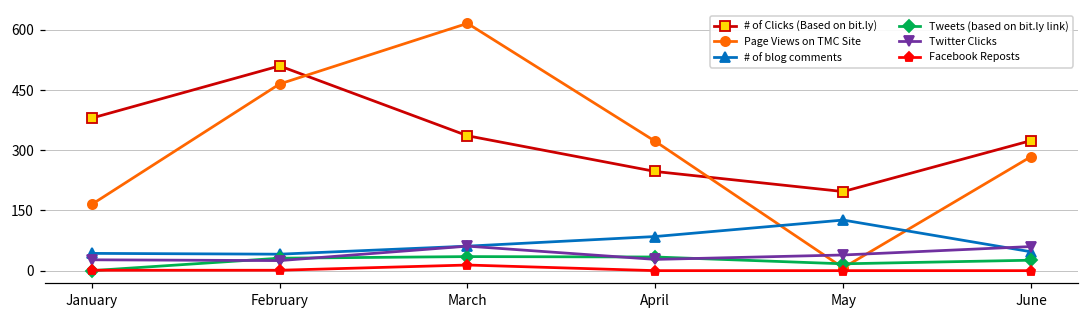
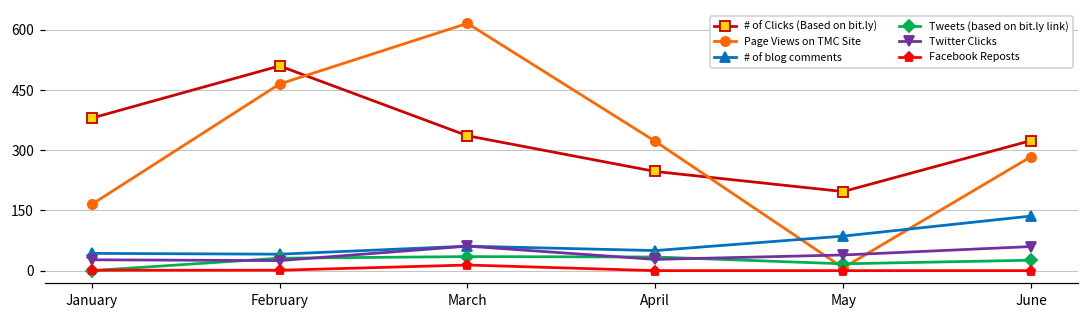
# of blog comments, April: 90 -> 50
# of blog comments, May: 130 -> 90
# of blog comments, June: 50 -> 140
